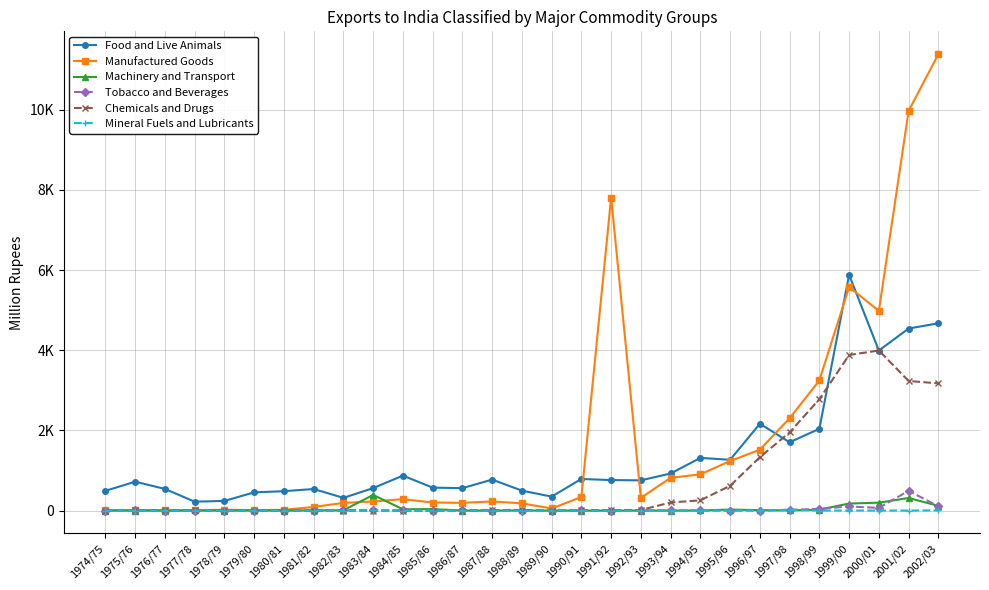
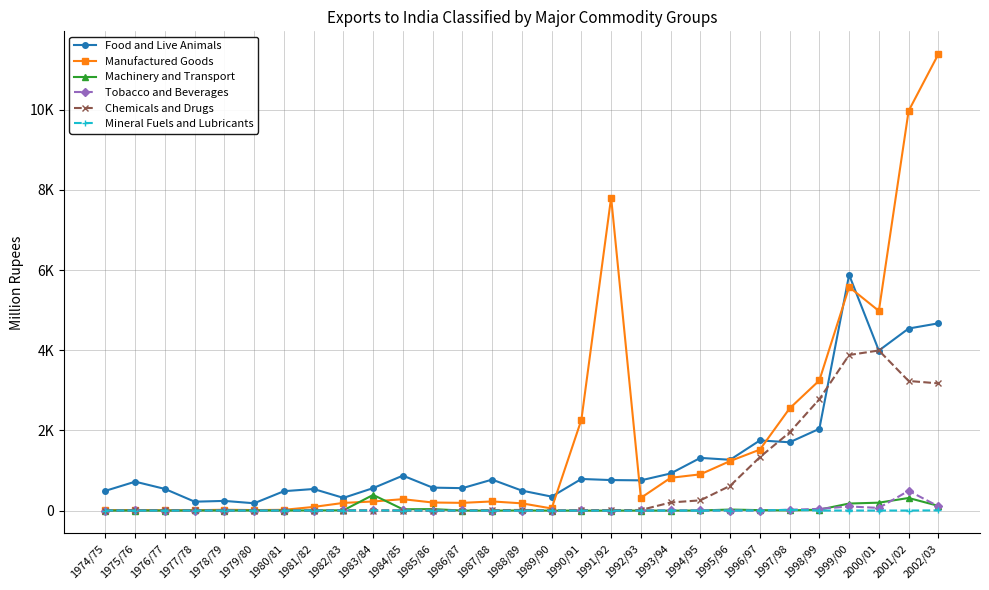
Food and Live Animals, 1979/80: 500 -> 200
Manufactured Goods, 1990/91: 300 -> 2300
Food and Live Animals, 1996/97: 2200 -> 1800
Manufactured Goods, 1997/98: 2300 -> 2500
